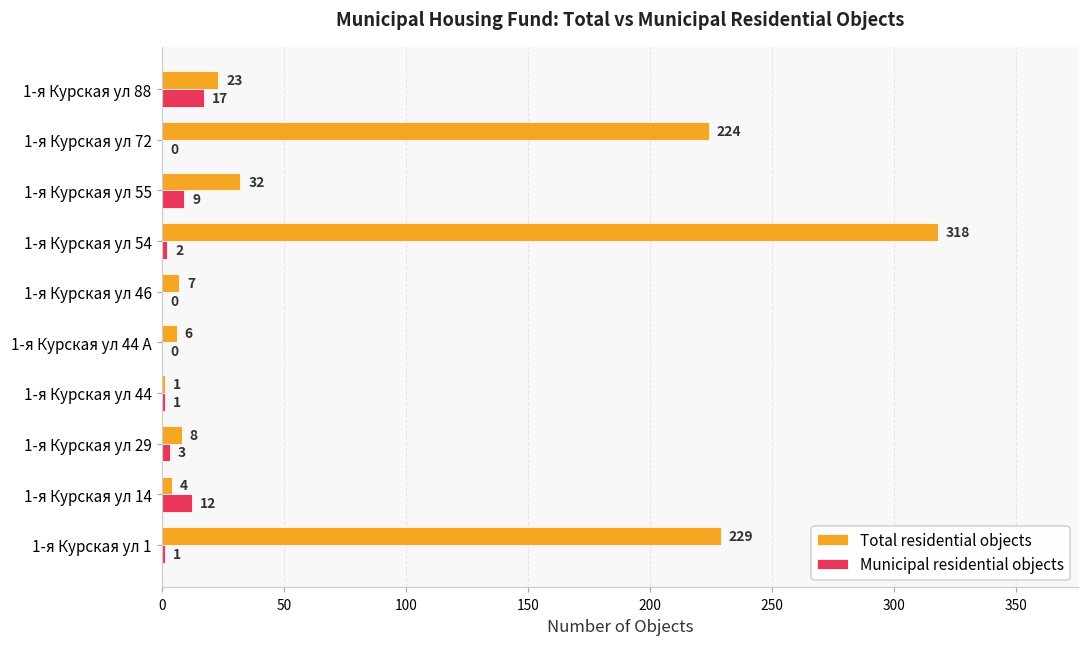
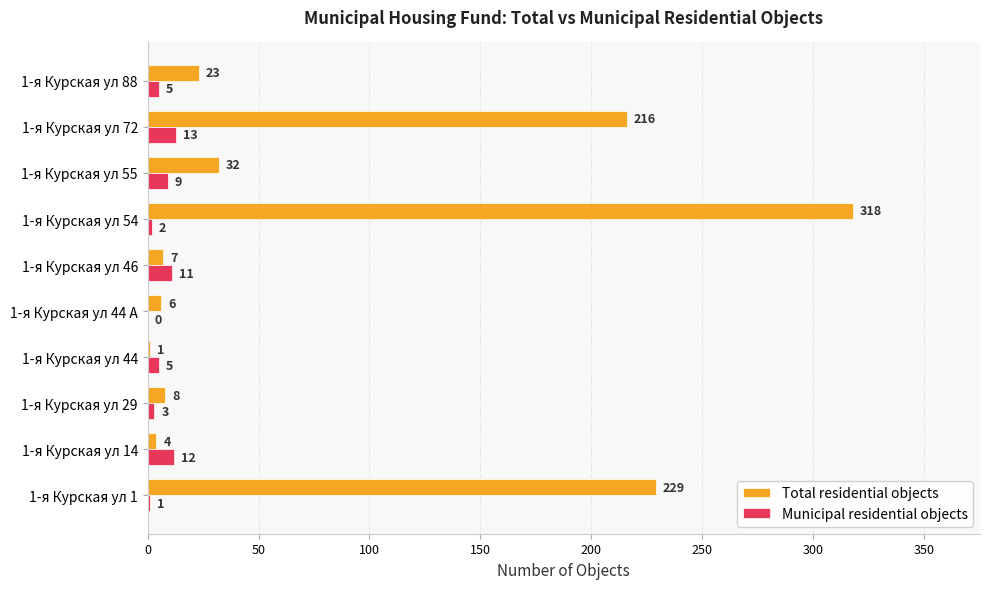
Municipal residential objects, 1-я Курская ул 88: 17 -> 5
Total residential objects, 1-я Курская ул 72: 224 -> 216
Municipal residential objects, 1-я Курская ул 72: 0 -> 13
Municipal residential objects, 1-я Курская ул 46: 0 -> 11
Municipal residential objects, 1-я Курская ул 44: 1 -> 5
